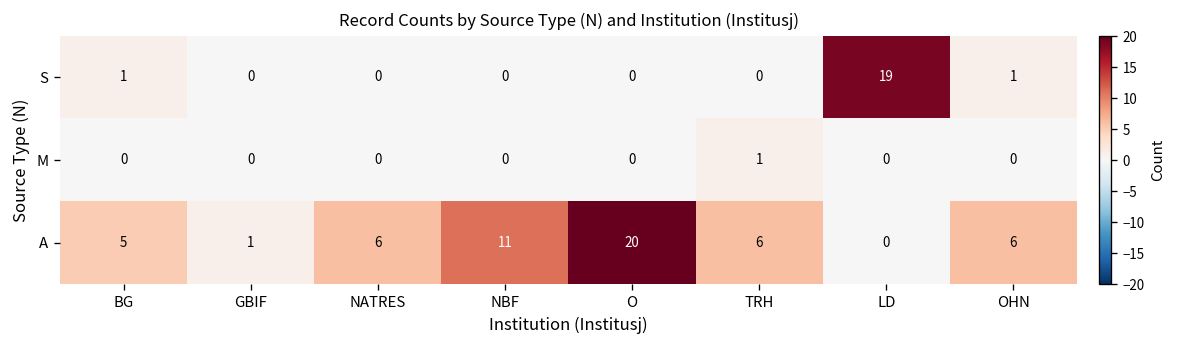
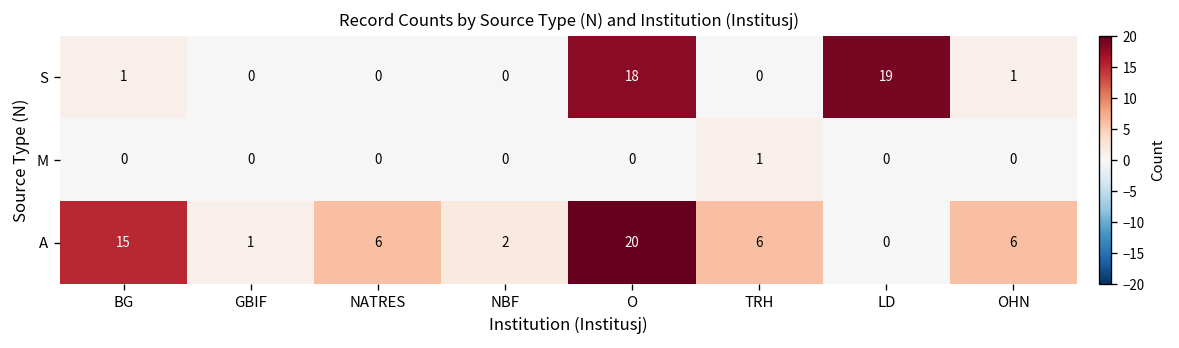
S, O: 0 -> 18
A, BG: 5 -> 15
A, NBF: 11 -> 2
